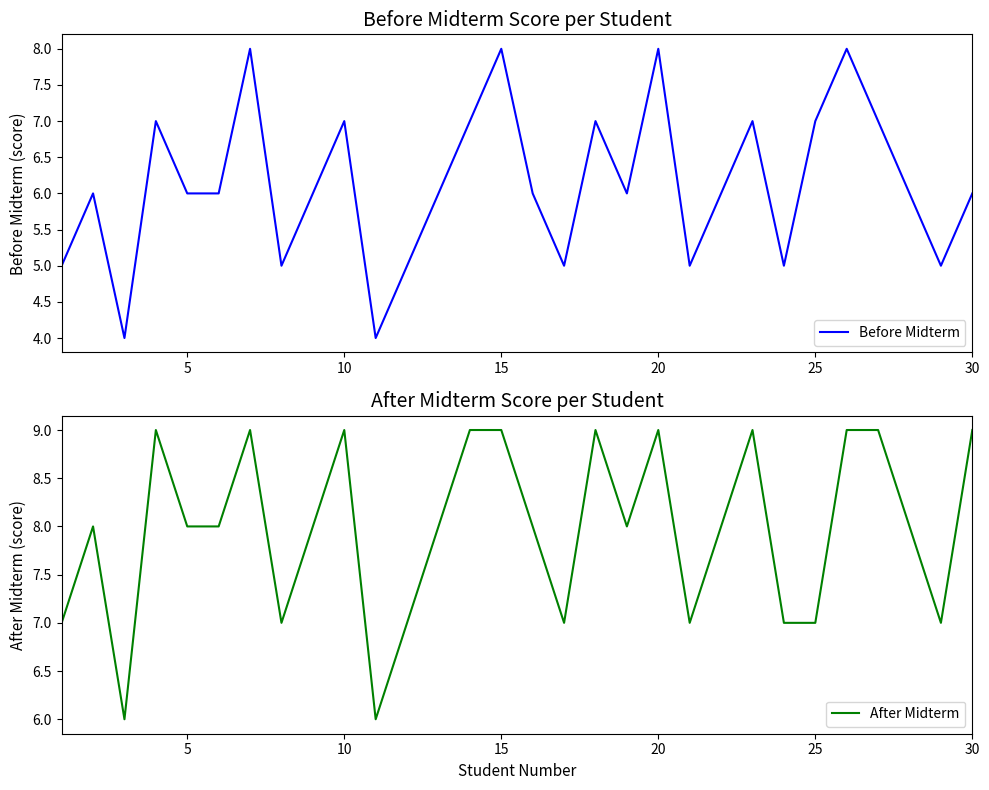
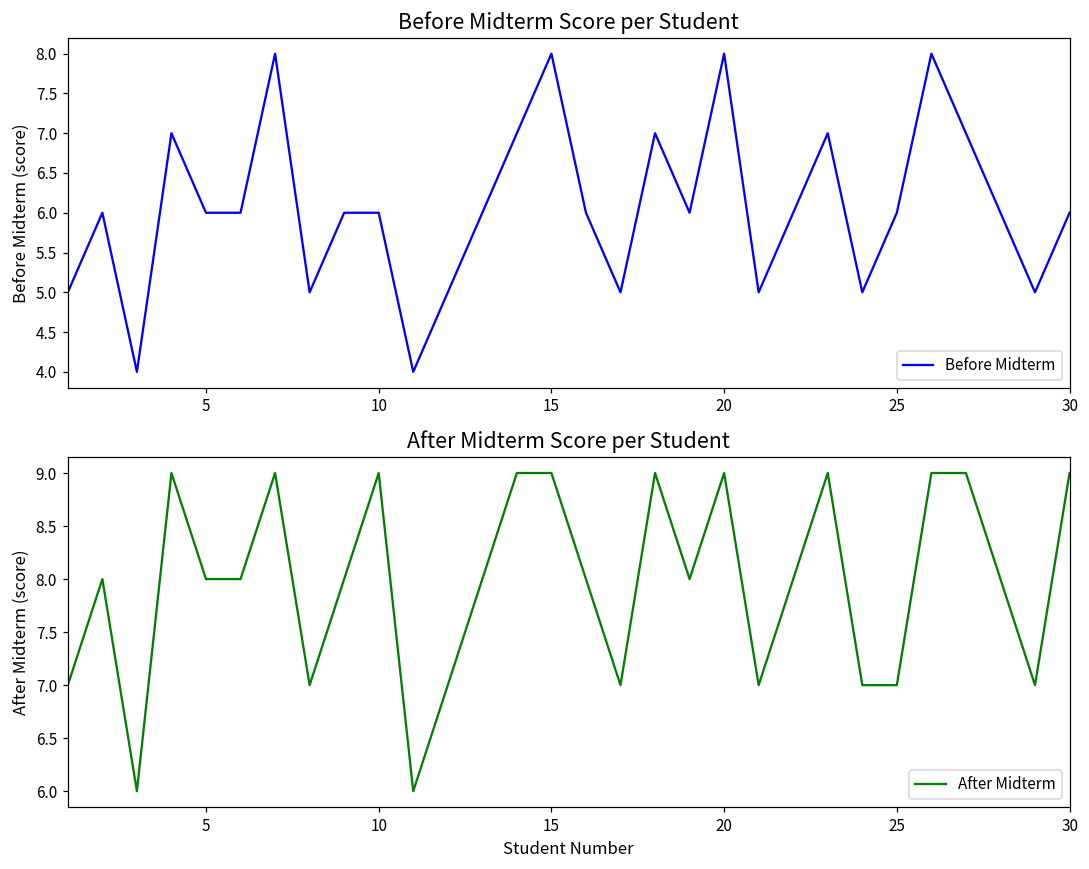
Before Midterm Score per Student, 10: 7 -> 6
Before Midterm Score per Student, 25: 7 -> 6
